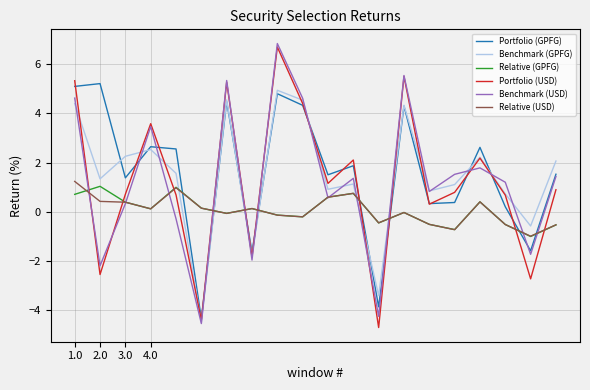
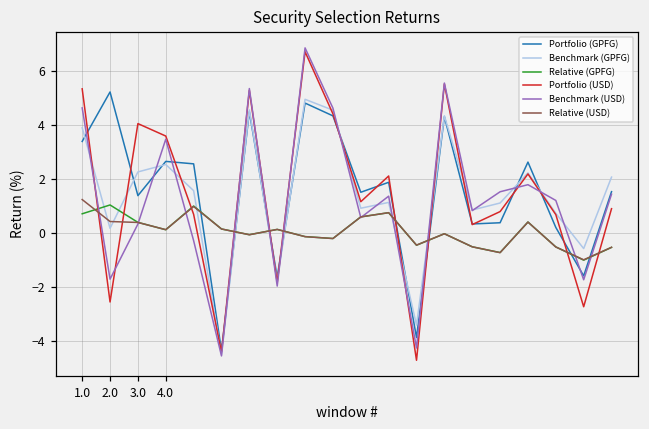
Portfolio (GPFG), 1.0: 5.1 -> 3.4
Benchmark (GPFG), 1.0: 4.4 -> 3.9
Benchmark (GPFG), 2.0: 1.3 -> 0.2
Benchmark (USD), 2.0: -2.2 -> -1.7
Portfolio (USD), 3.0: 0.7 -> 4.0
